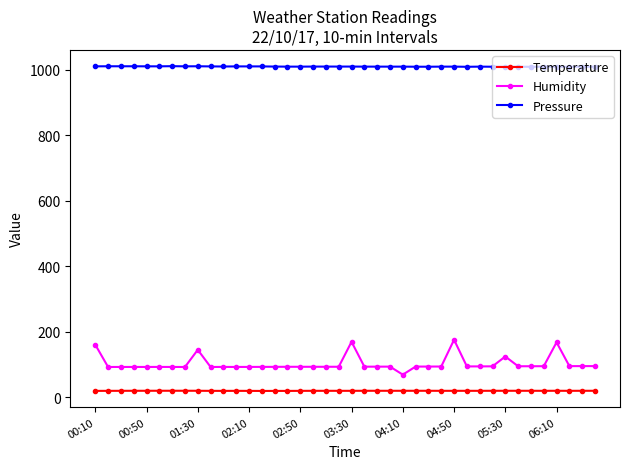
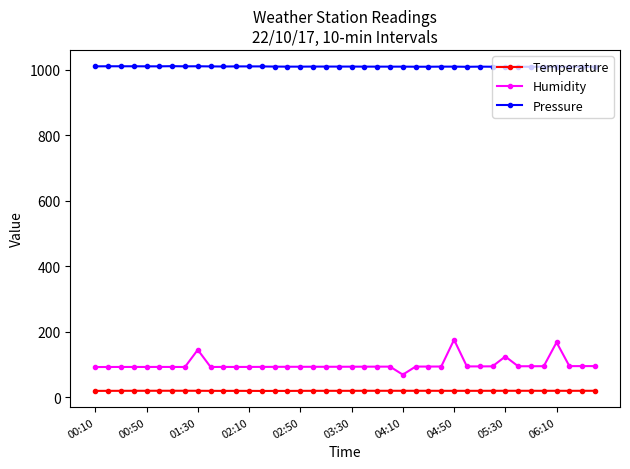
Humidity, 00:10: 160 -> 90
Humidity, 03:30: 170 -> 90
